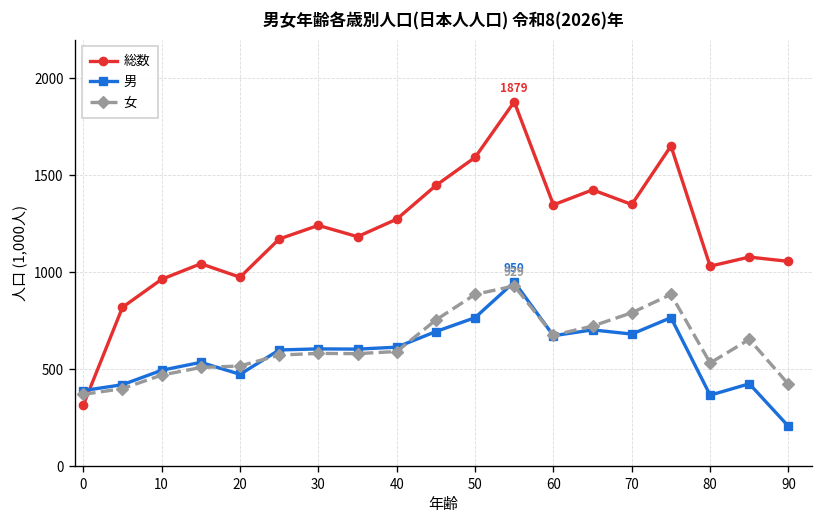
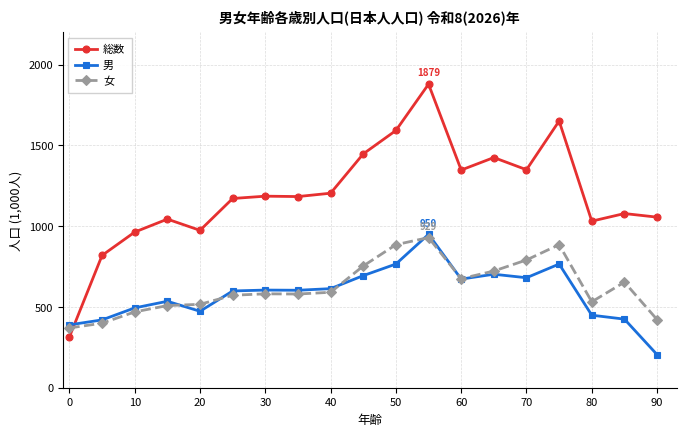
総数, 30: 1240 -> 1190
総数, 40: 1270 -> 1200
男, 80: 370 -> 450
